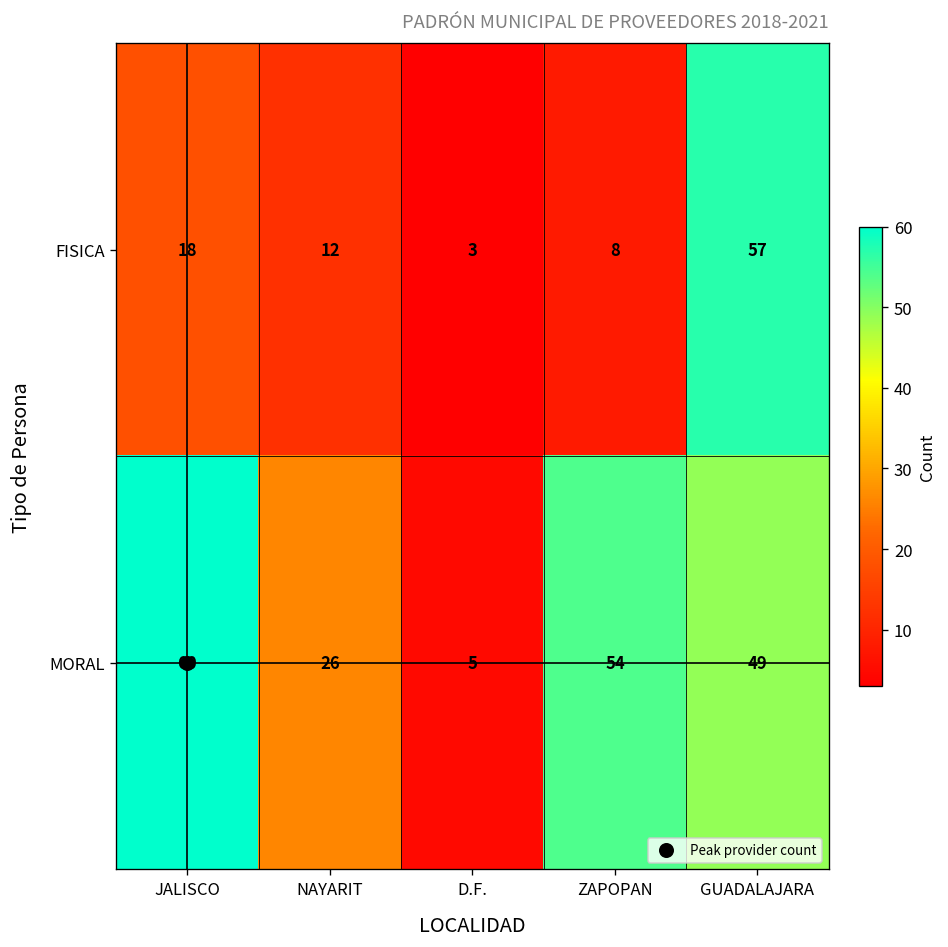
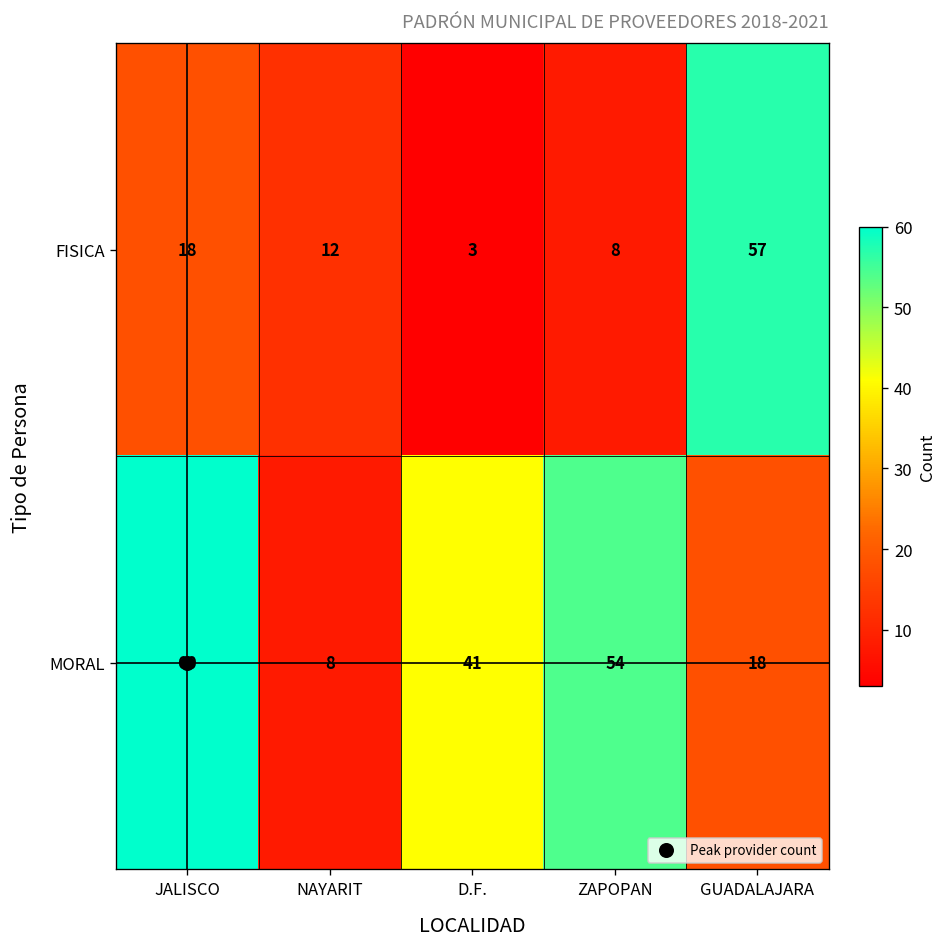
MORAL, NAYARIT: 26 -> 8
MORAL, D.F.: 5 -> 41
MORAL, GUADALAJARA: 49 -> 18
